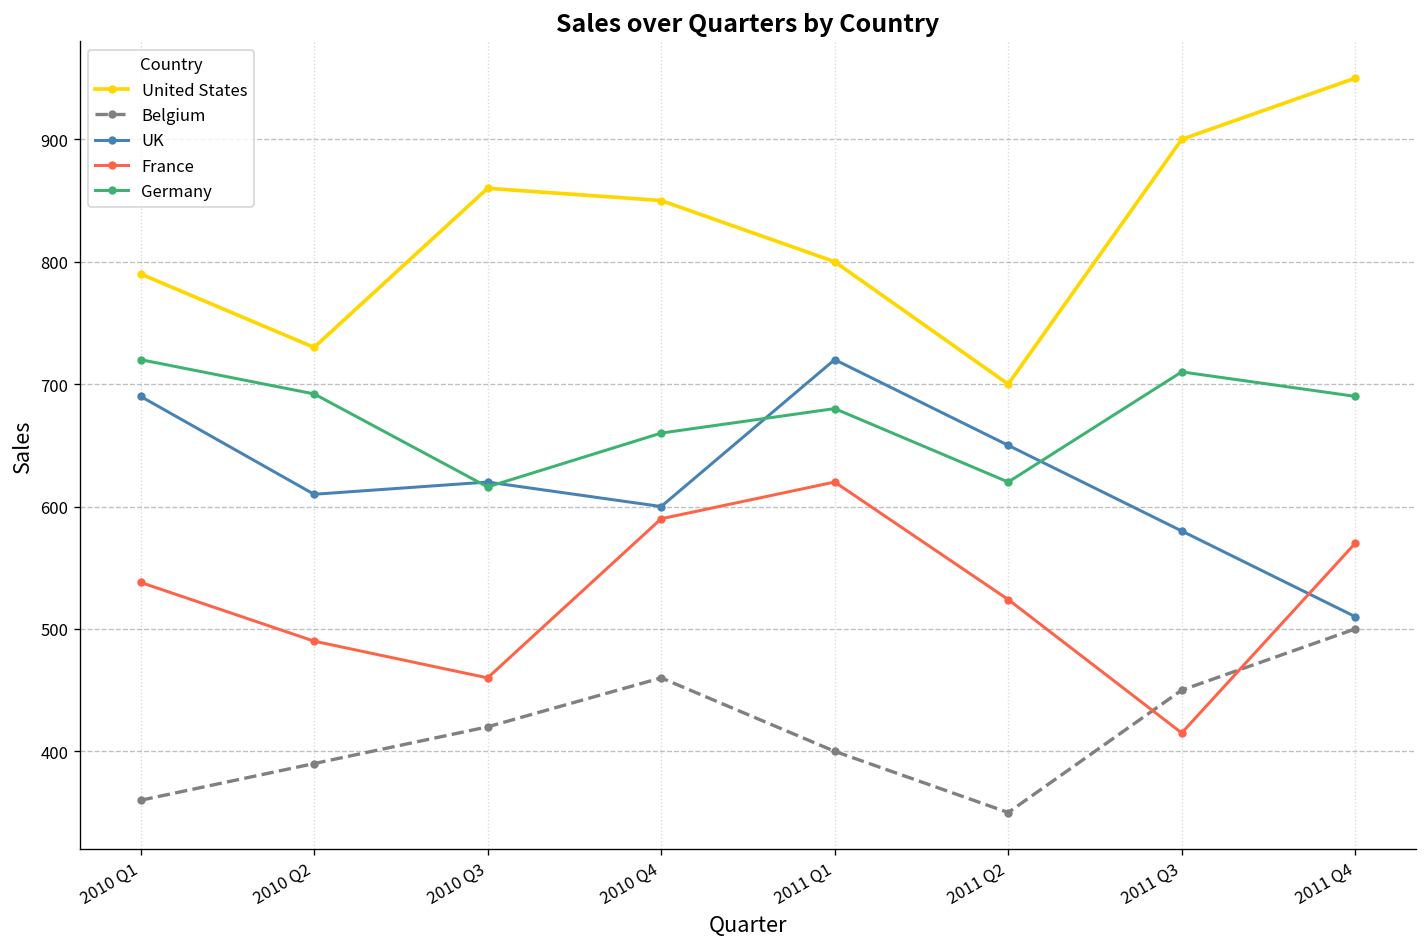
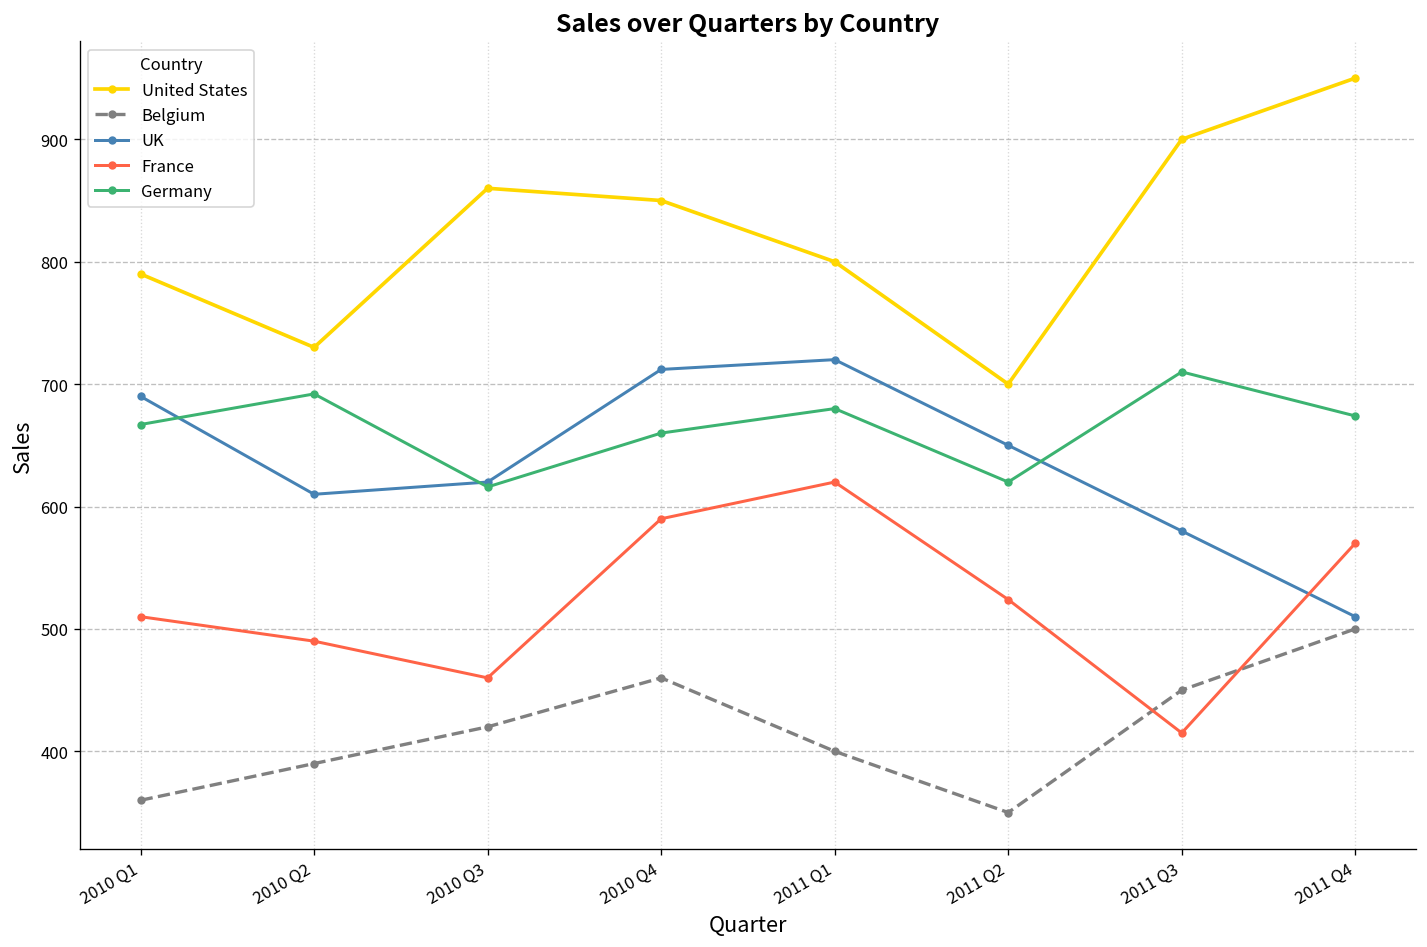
France, 2010 Q1: 538 -> 510
Germany, 2010 Q1: 720 -> 667
UK, 2010 Q4: 600 -> 712
Germany, 2011 Q4: 690 -> 674
